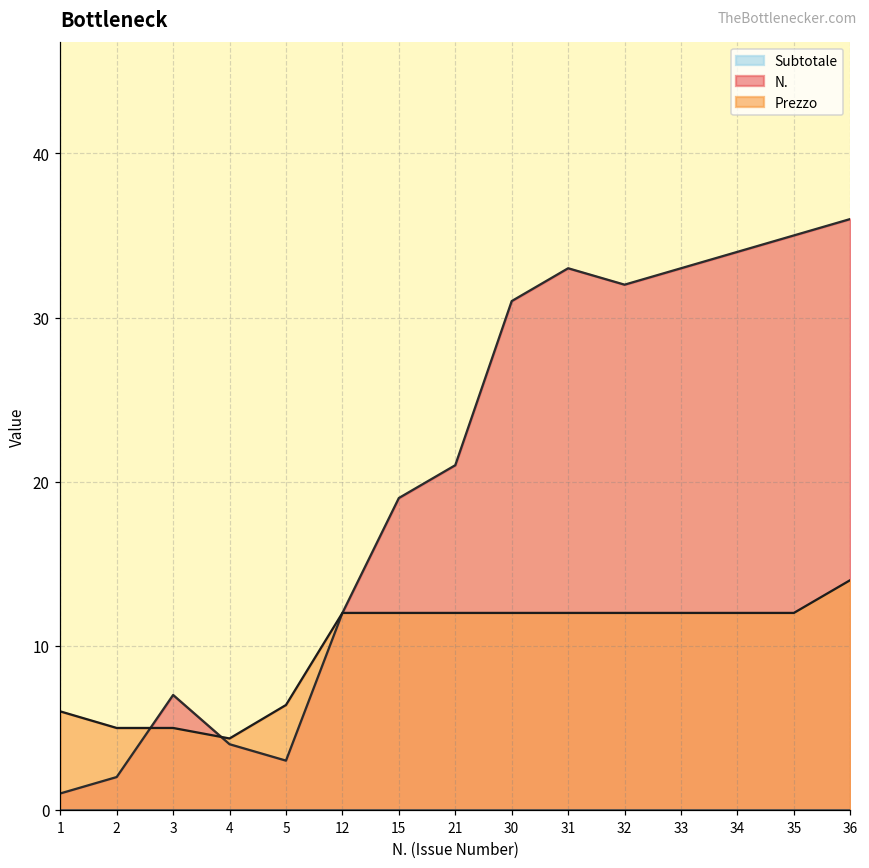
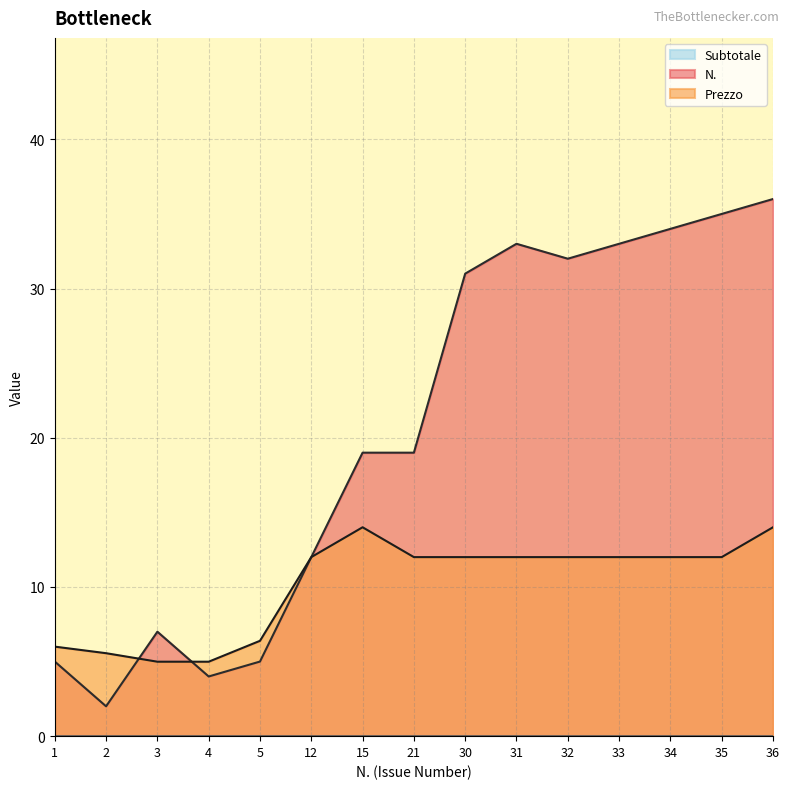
N., 1: 1 -> 5
Prezzo, 2: 5.0 -> 5.6
Prezzo, 4: 4.4 -> 5.0
N., 5: 3 -> 5
Prezzo, 15: 12 -> 14
N., 21: 21 -> 19
